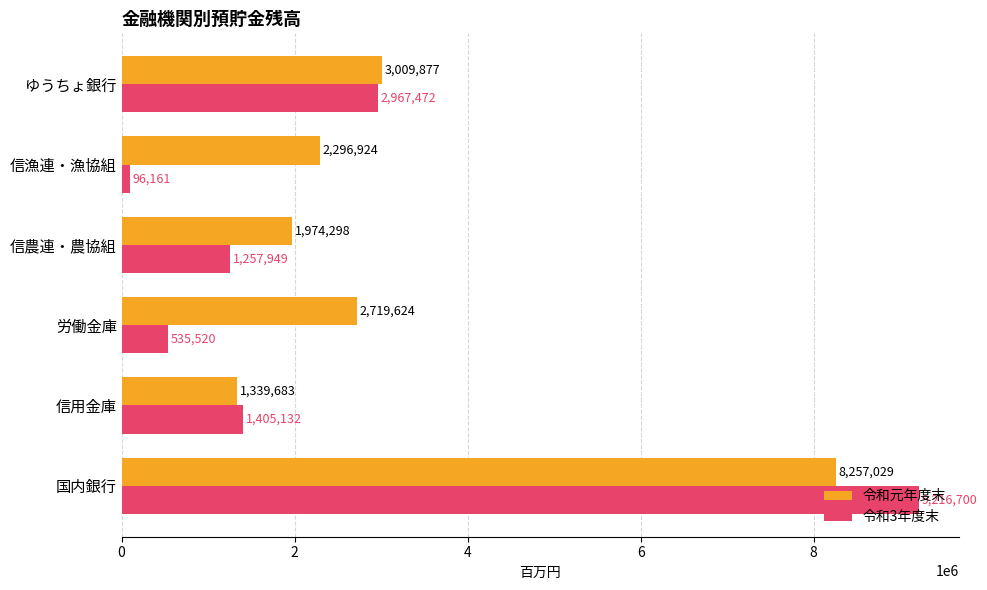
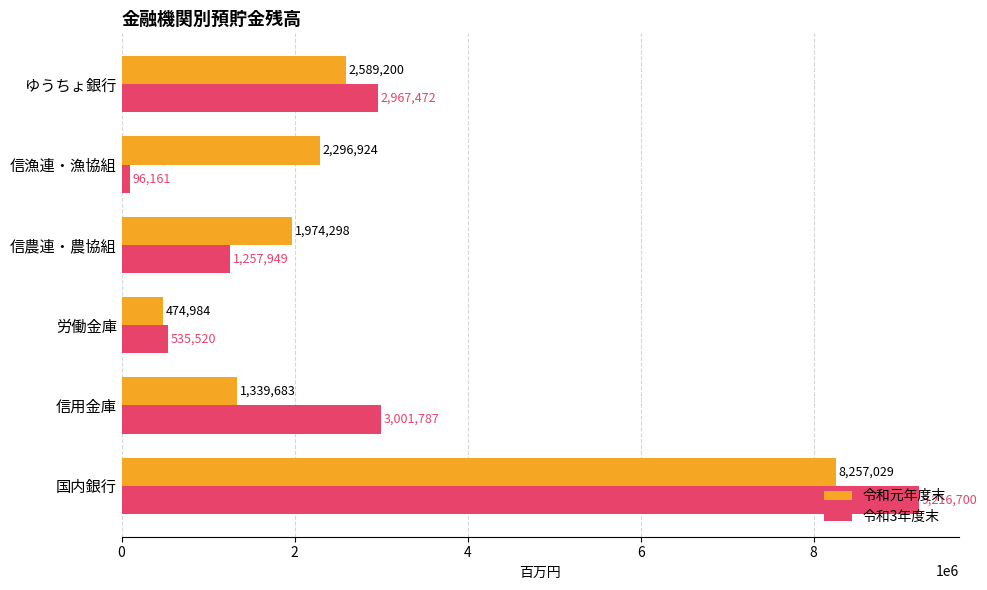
令和元年度末, ゆうちょ銀行: 3,009,877 -> 2,589,200
令和元年度末, 労働金庫: 2,719,624 -> 474,984
令和3年度末, 信用金庫: 1,405,132 -> 3,001,787
